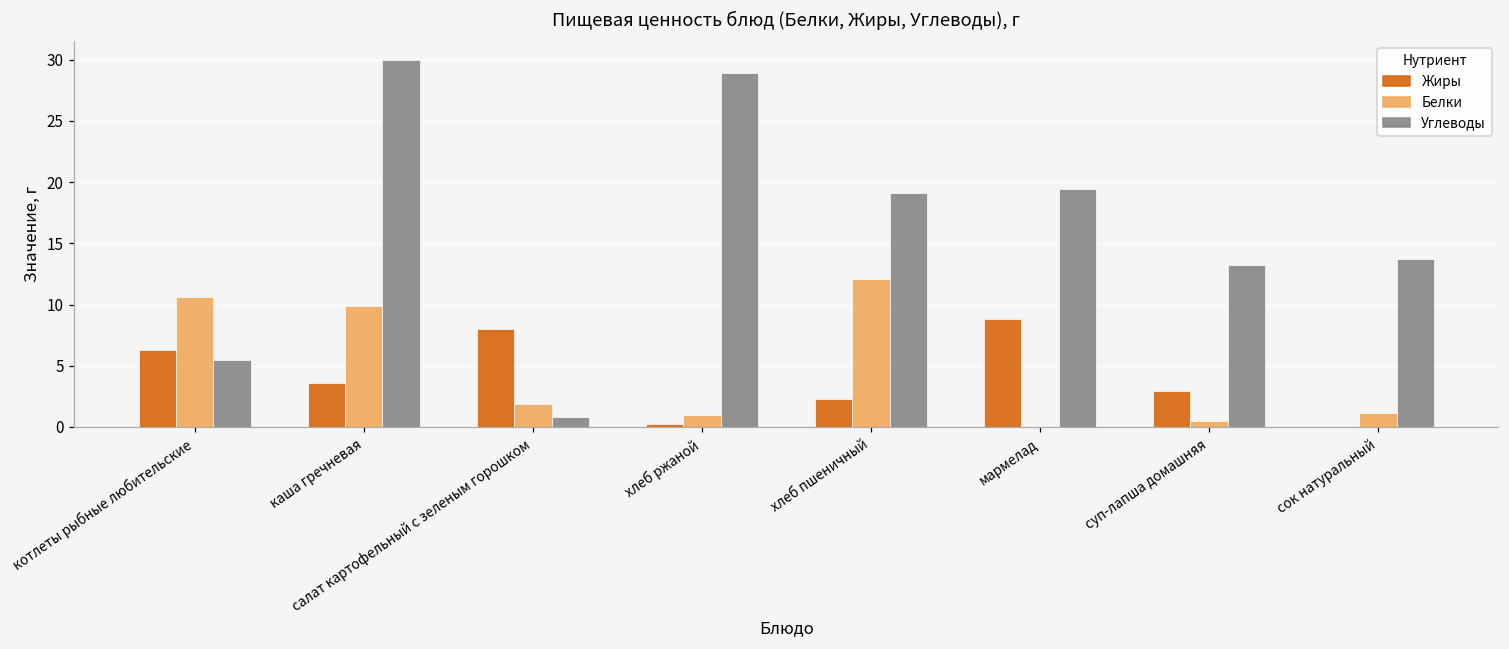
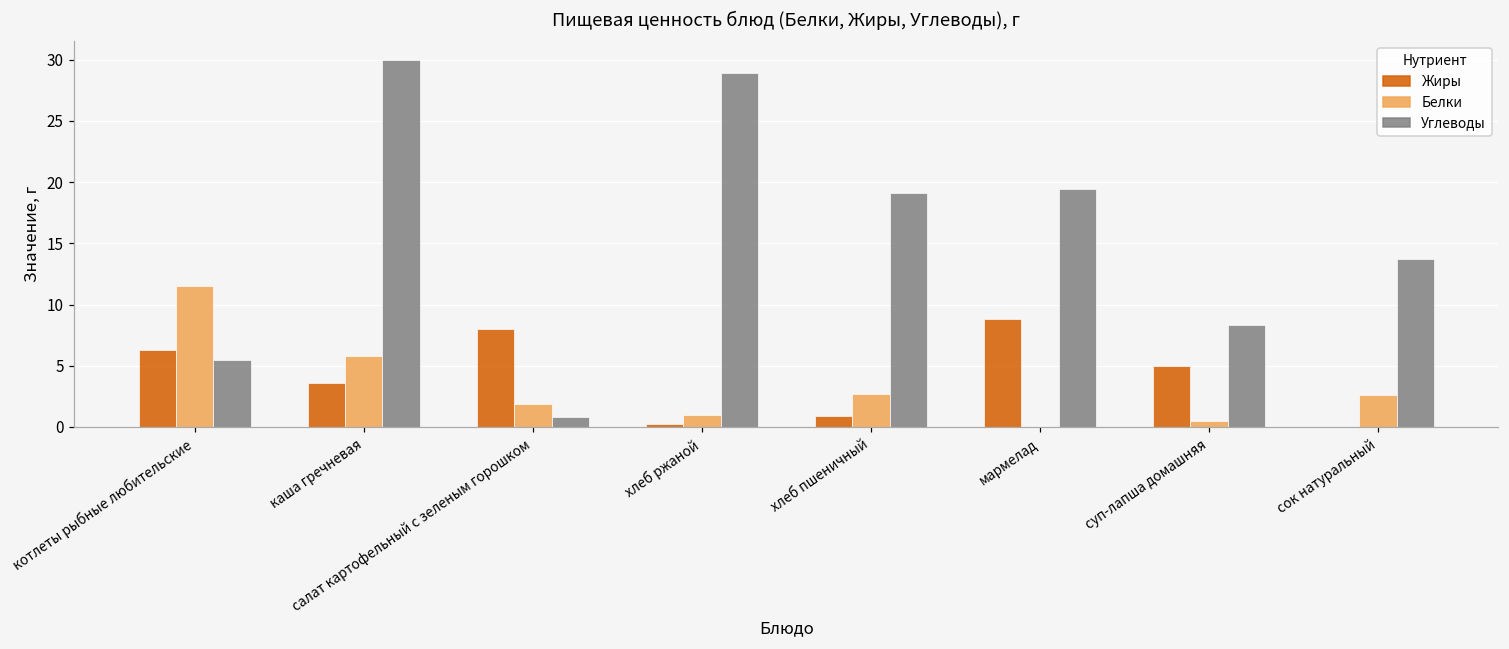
Белки, котлеты рыбные любительские: 10.7 -> 11.6
Белки, каша гречневая: 9.8 -> 5.8
Жиры, хлеб пшеничный: 2.3 -> 0.9
Белки, хлеб пшеничный: 12.1 -> 2.7
Жиры, суп-лапша домашняя: 2.9 -> 5.0
Углеводы, суп-лапша домашняя: 13.2 -> 8.3
Белки, сок натуральный: 1.1 -> 2.6
